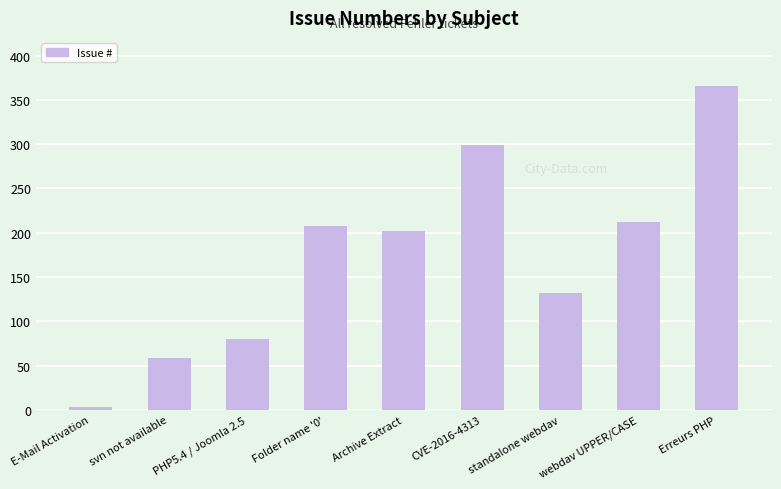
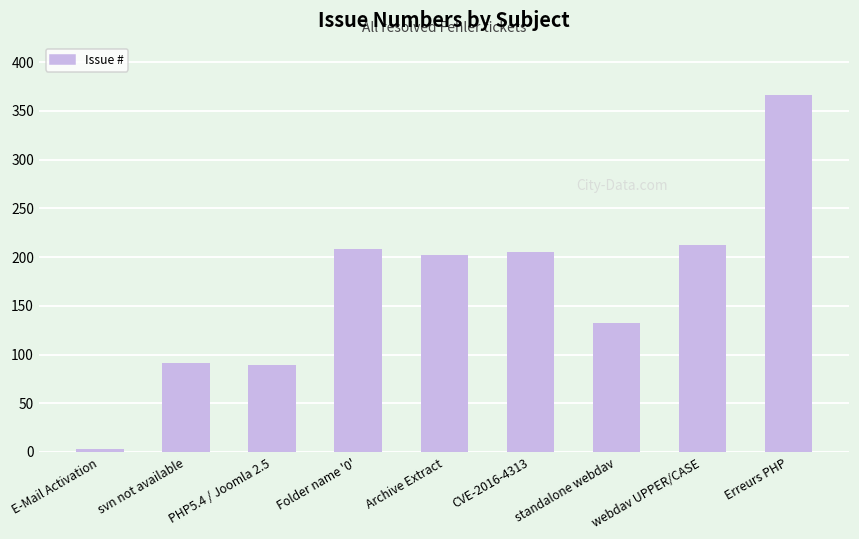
svn not available: 60 -> 90
PHP5.4 / Joomla 2.5: 80 -> 90
CVE-2016-4313: 300 -> 210
